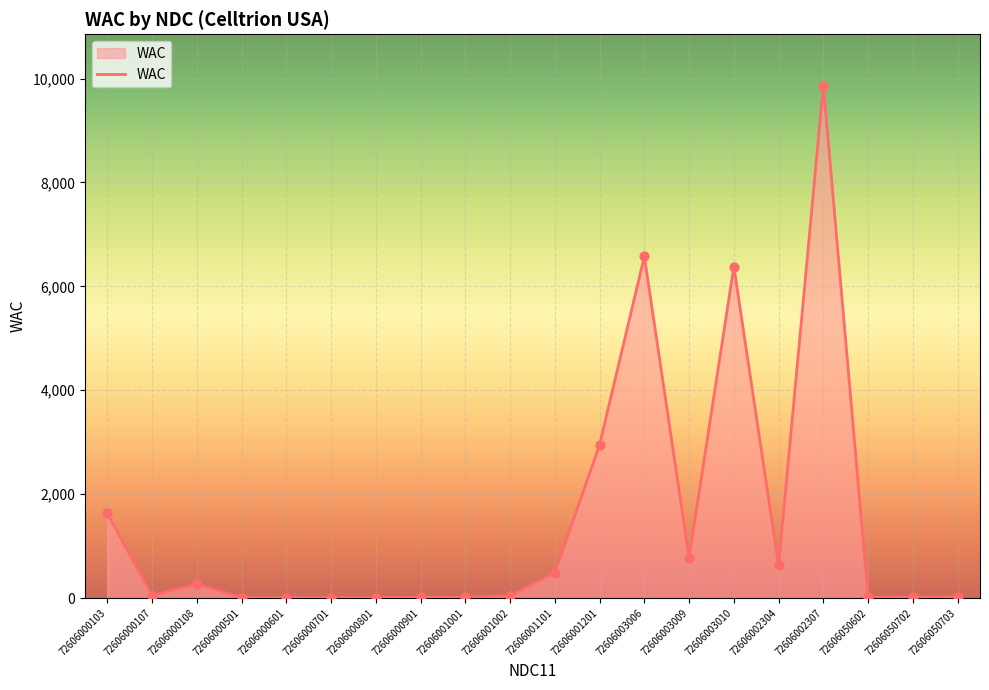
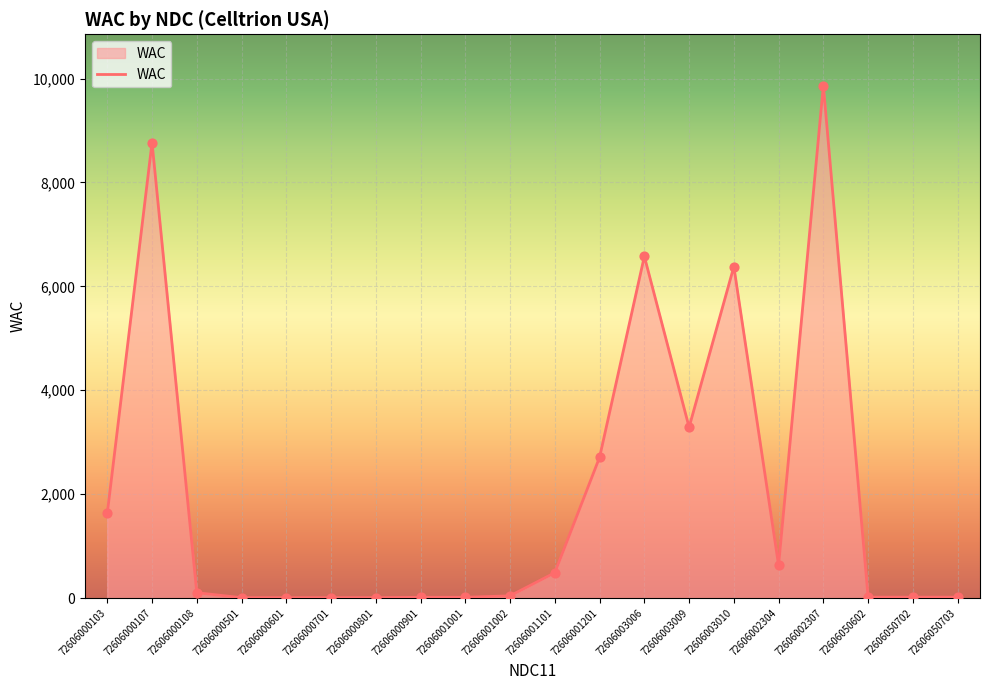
72606000107: 0 -> 8,800
72606000108: 300 -> 100
72606001201: 2,900 -> 2,700
72606003009: 800 -> 3,300
